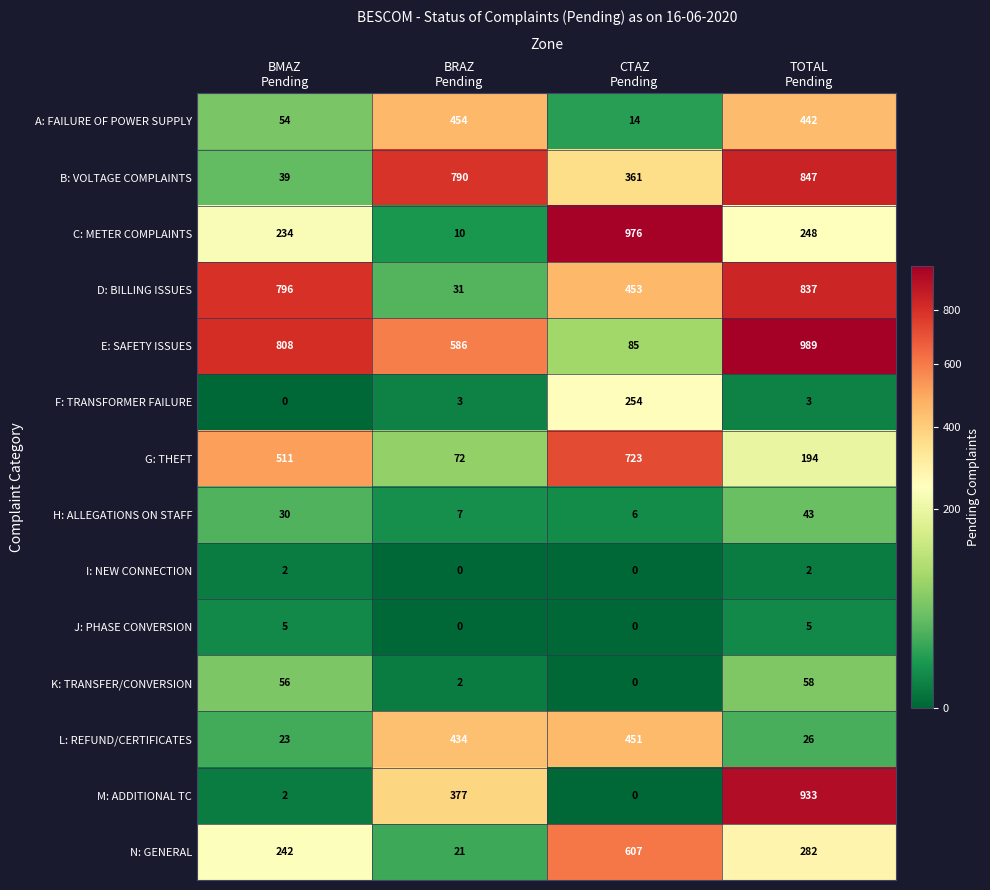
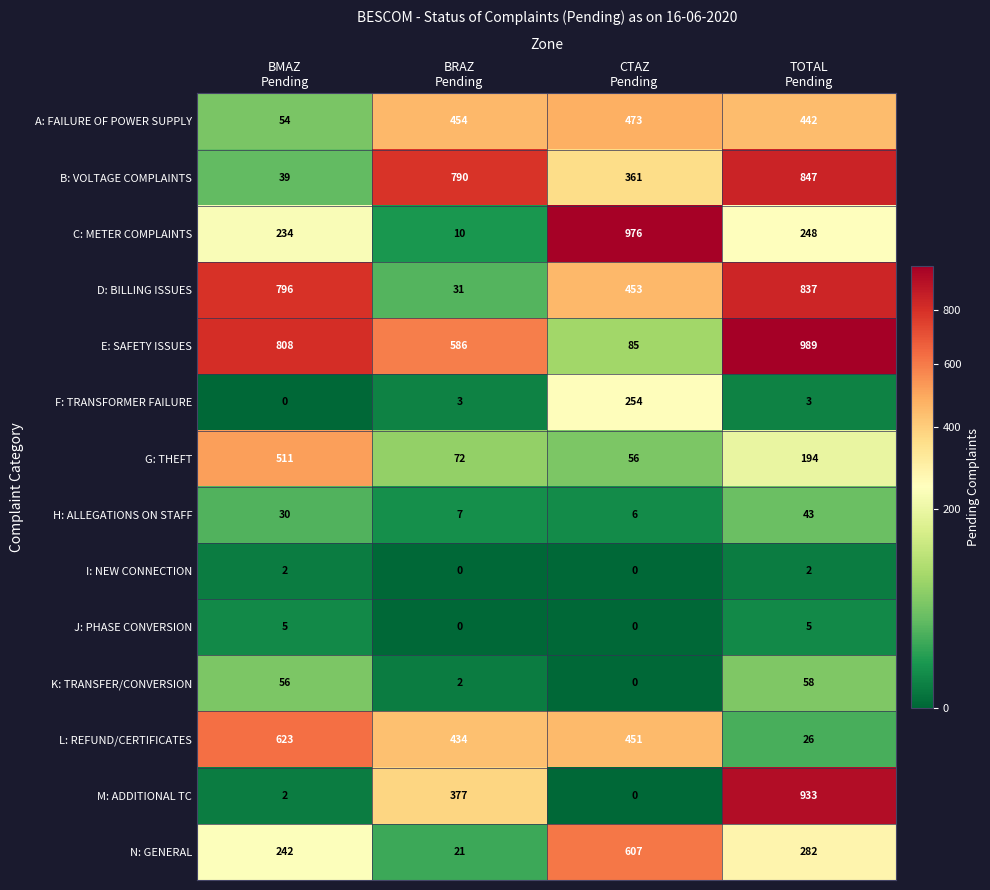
A: FAILURE OF POWER SUPPLY, CTAZ Pending: 14 -> 473
G: THEFT, CTAZ Pending: 723 -> 56
L: REFUND/CERTIFICATES, BMAZ Pending: 23 -> 623
